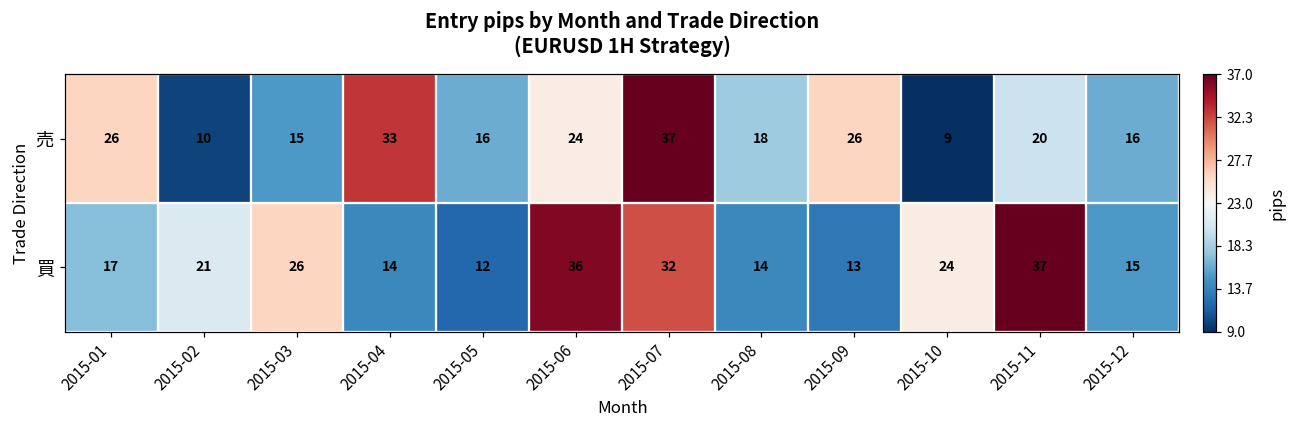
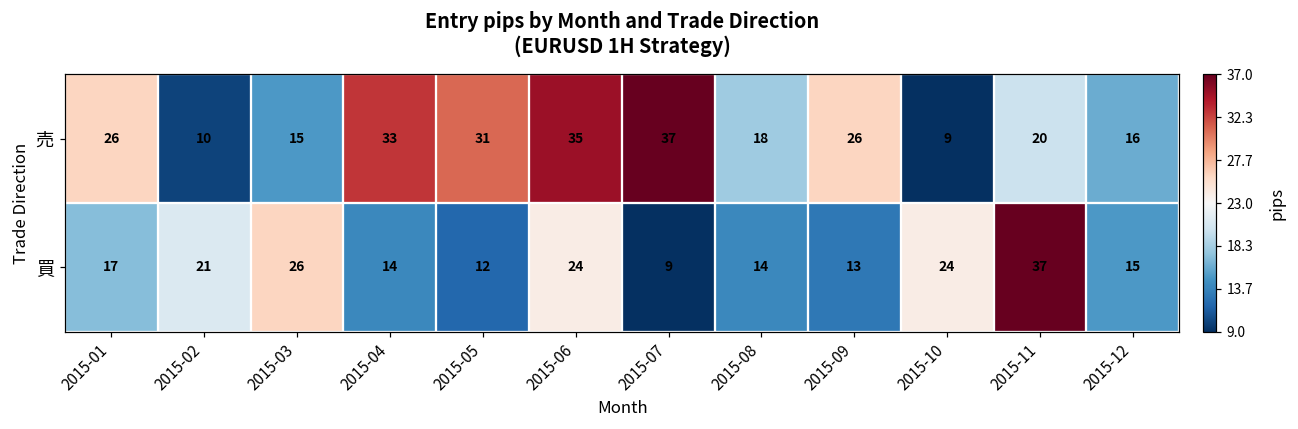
売, 2015-05: 16 -> 31
売, 2015-06: 24 -> 35
買, 2015-06: 36 -> 24
買, 2015-07: 32 -> 9
